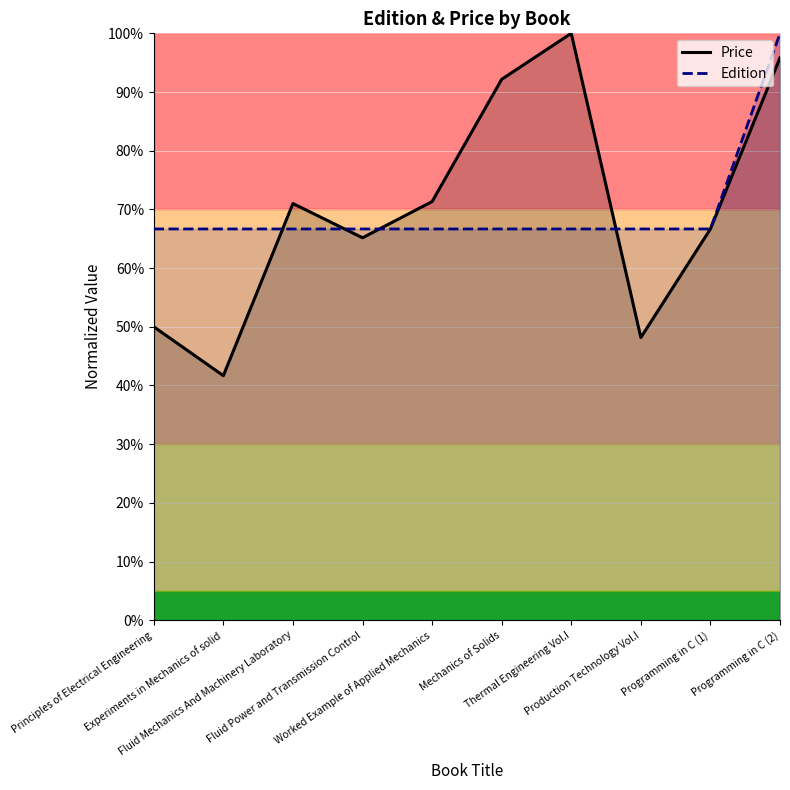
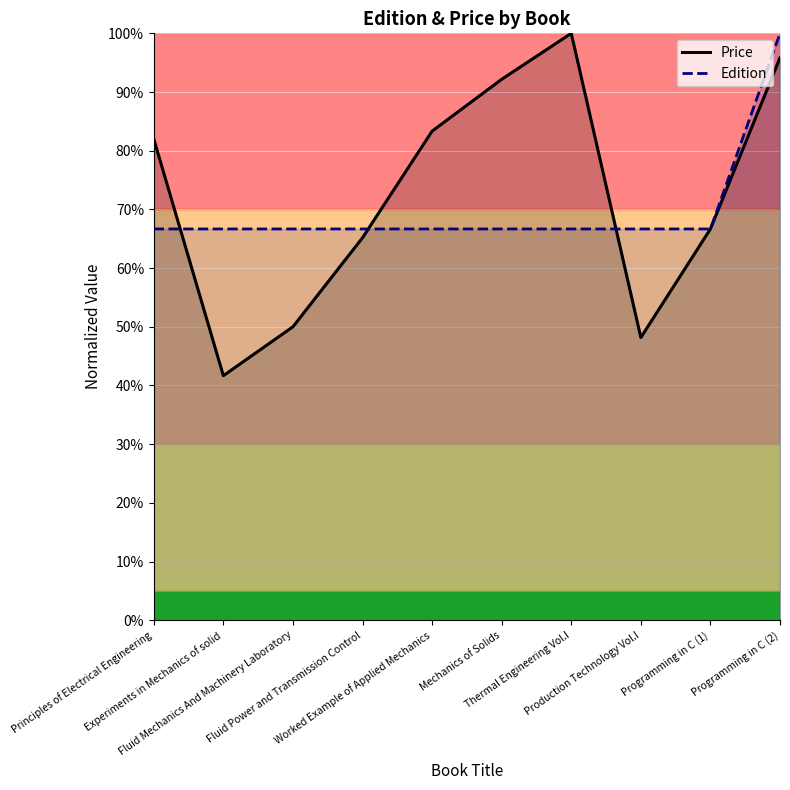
Price, Principles of Electrical Engineering: 50% -> 82%
Price, Fluid Mechanics And Machinery Laboratory: 71% -> 50%
Price, Worked Example of Applied Mechanics: 71% -> 83%
